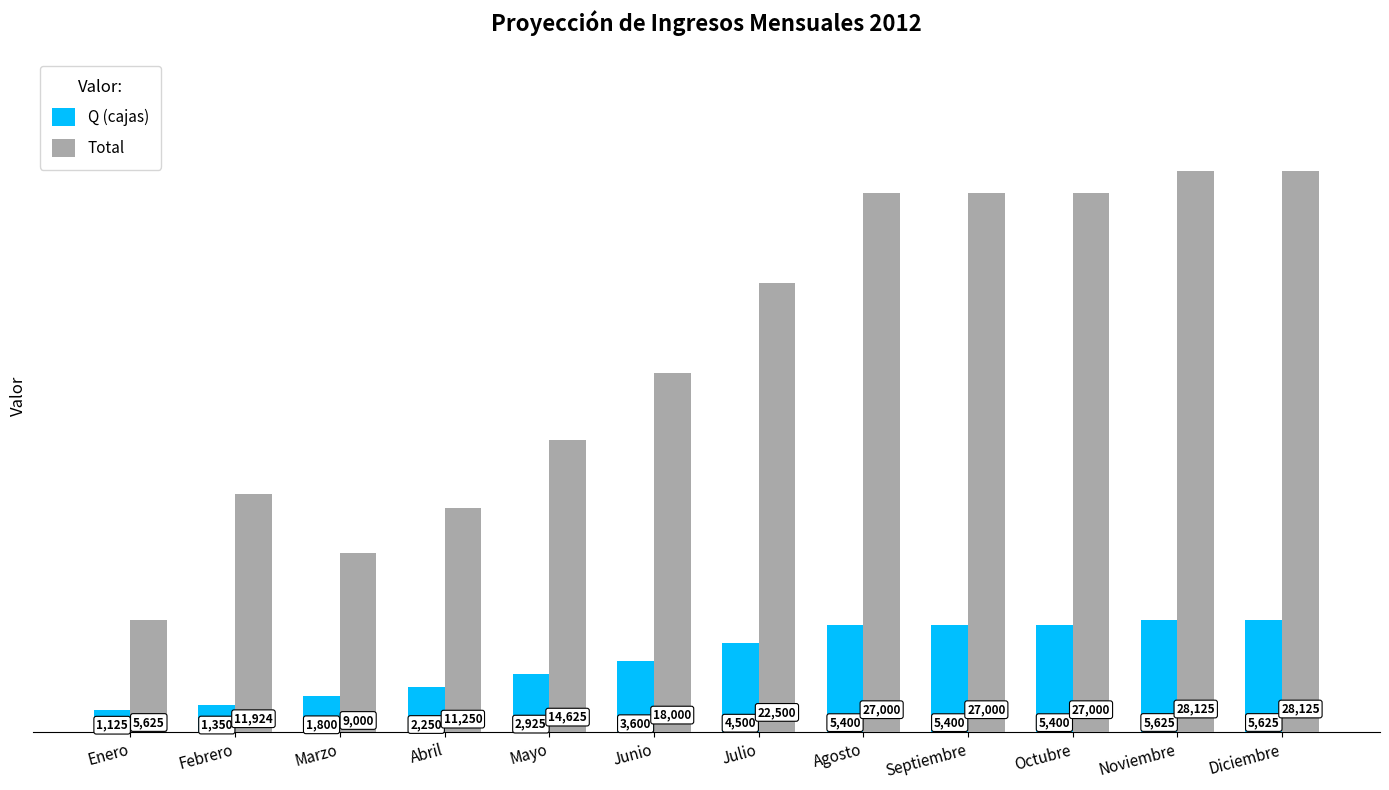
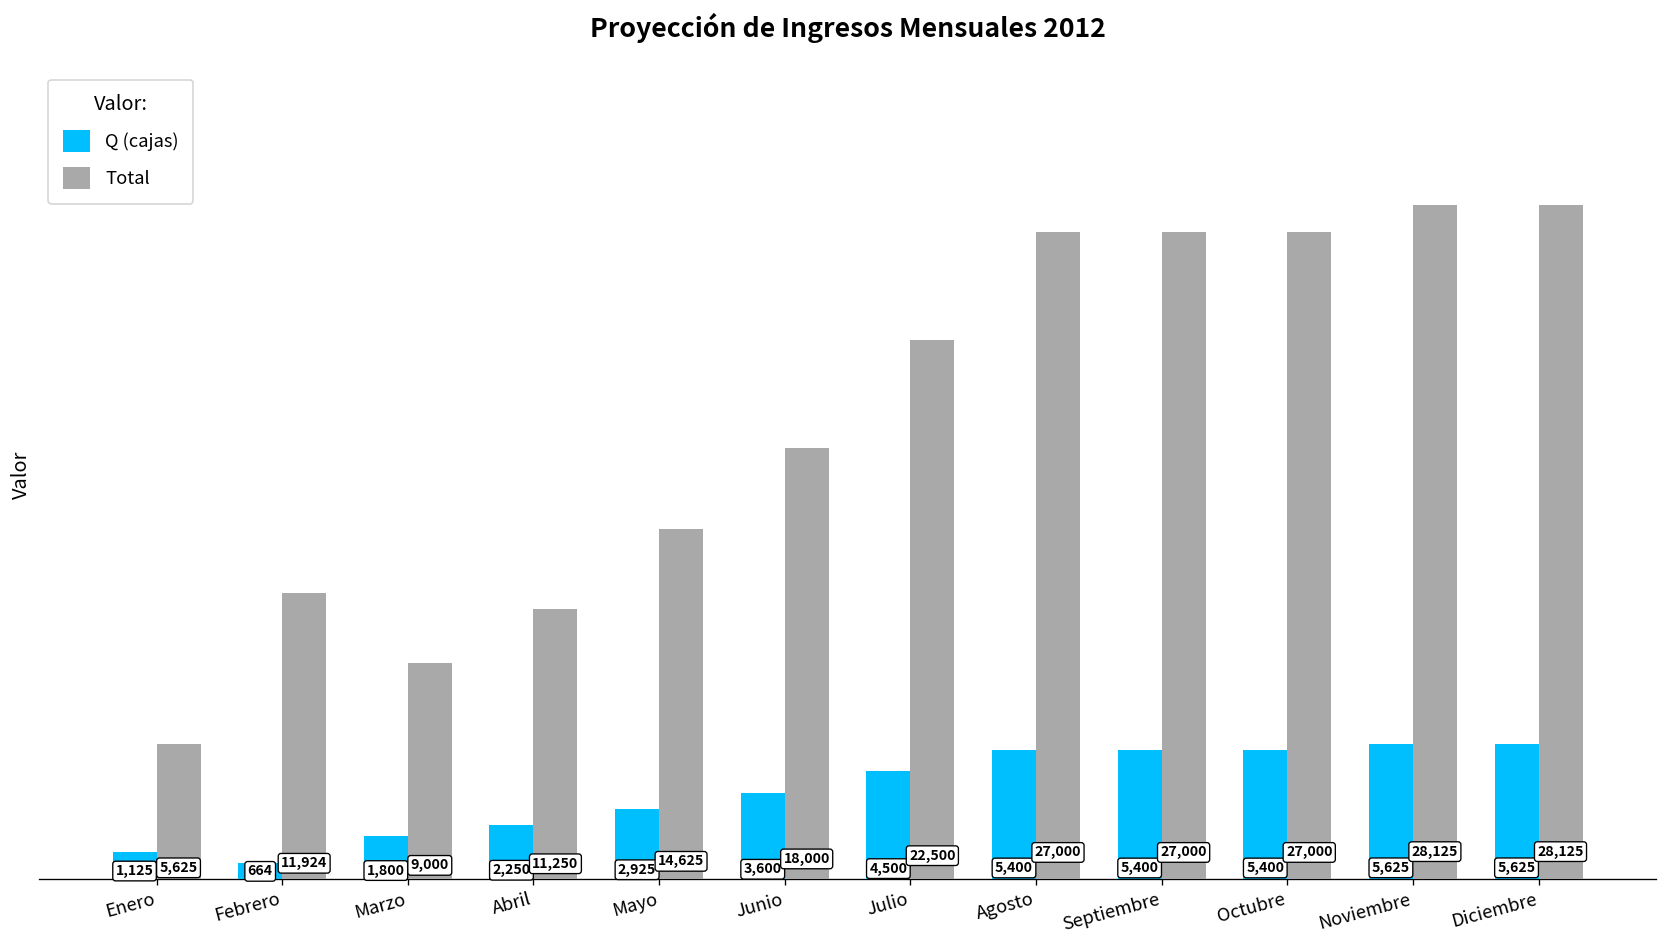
Q (cajas), Febrero: 1,350 -> 664
